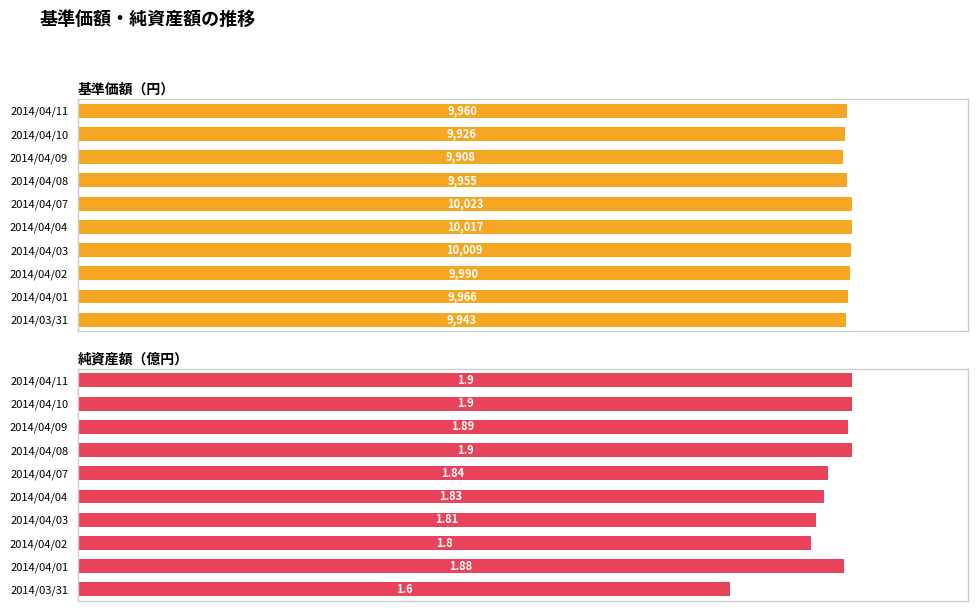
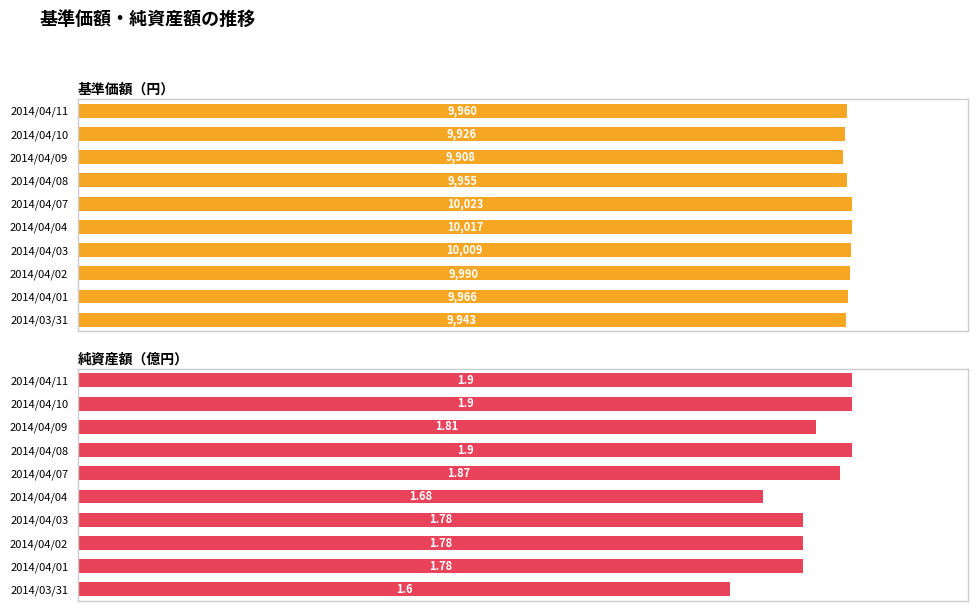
純資産額（億円）, 2014/04/09: 1.89 -> 1.81
純資産額（億円）, 2014/04/07: 1.84 -> 1.87
純資産額（億円）, 2014/04/04: 1.83 -> 1.68
純資産額（億円）, 2014/04/03: 1.81 -> 1.78
純資産額（億円）, 2014/04/02: 1.8 -> 1.78
純資産額（億円）, 2014/04/01: 1.88 -> 1.78
